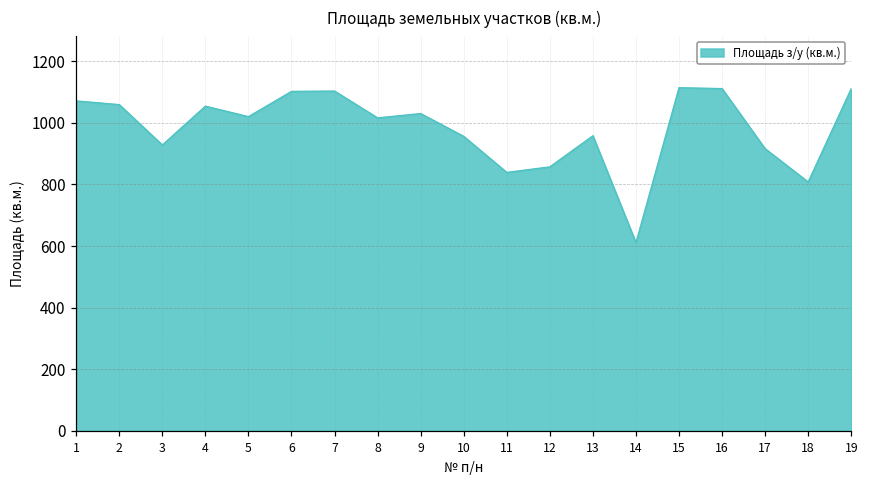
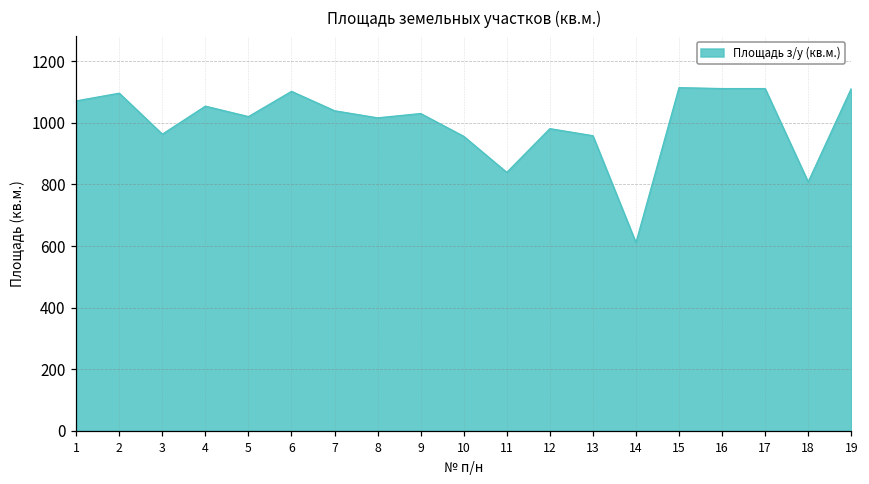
2: 1060 -> 1100
3: 930 -> 960
7: 1100 -> 1040
12: 860 -> 980
17: 920 -> 1110
